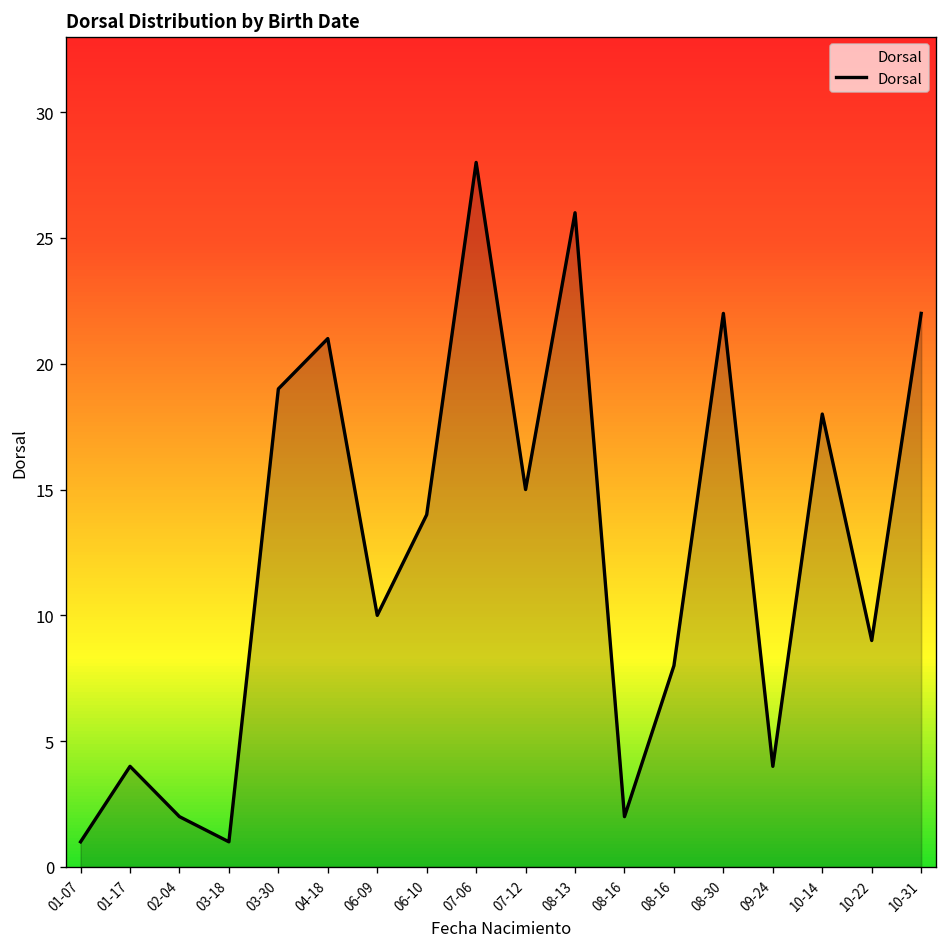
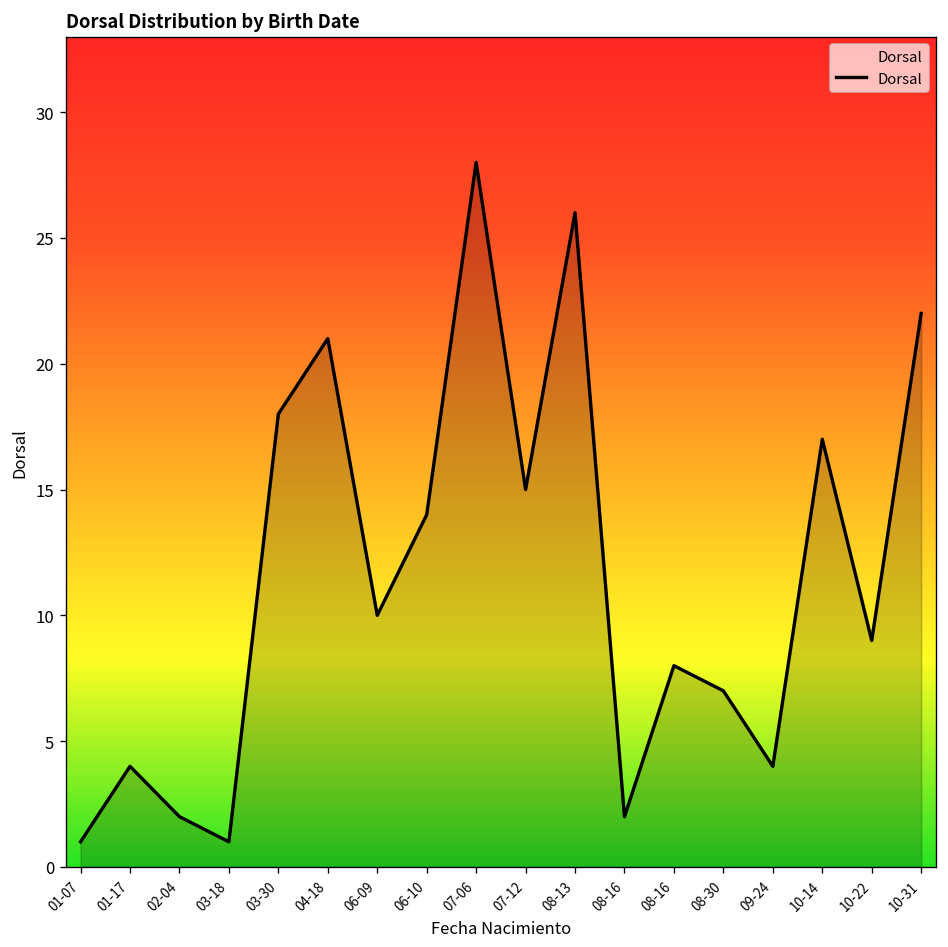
03-30: 19 -> 18
08-30: 22 -> 7
10-14: 18 -> 17
